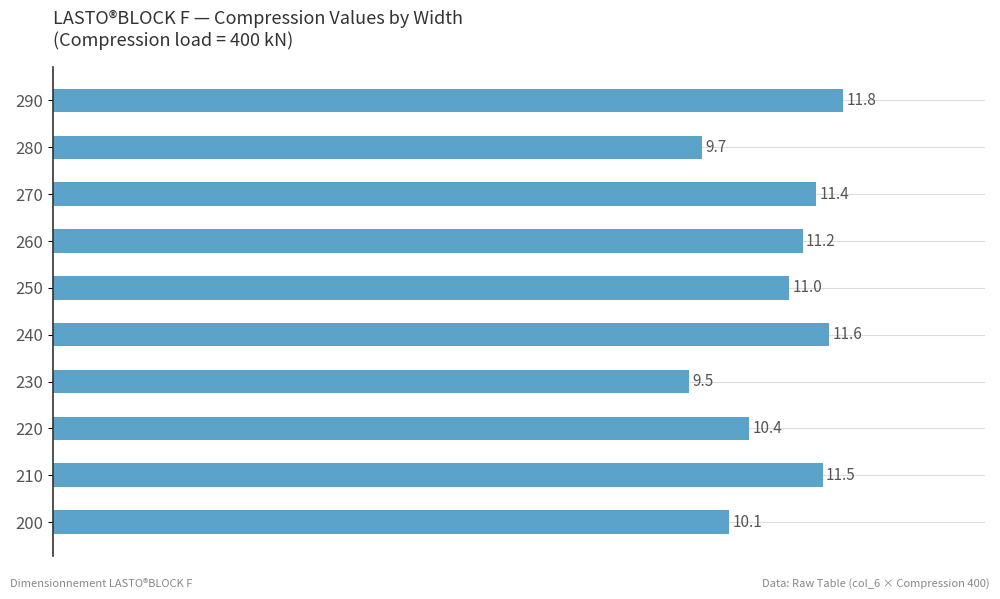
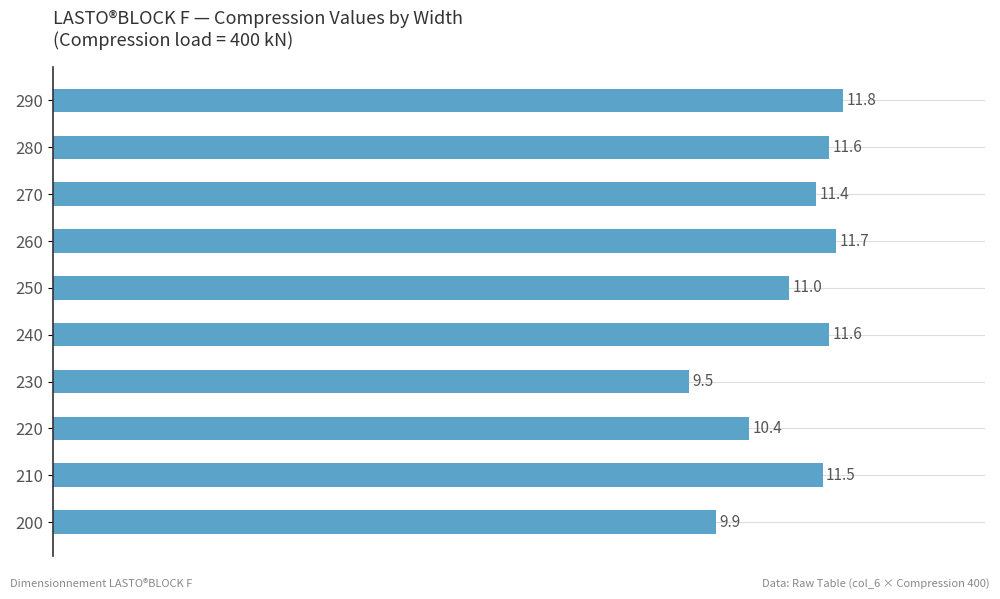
280: 9.7 -> 11.6
260: 11.2 -> 11.7
200: 10.1 -> 9.9
